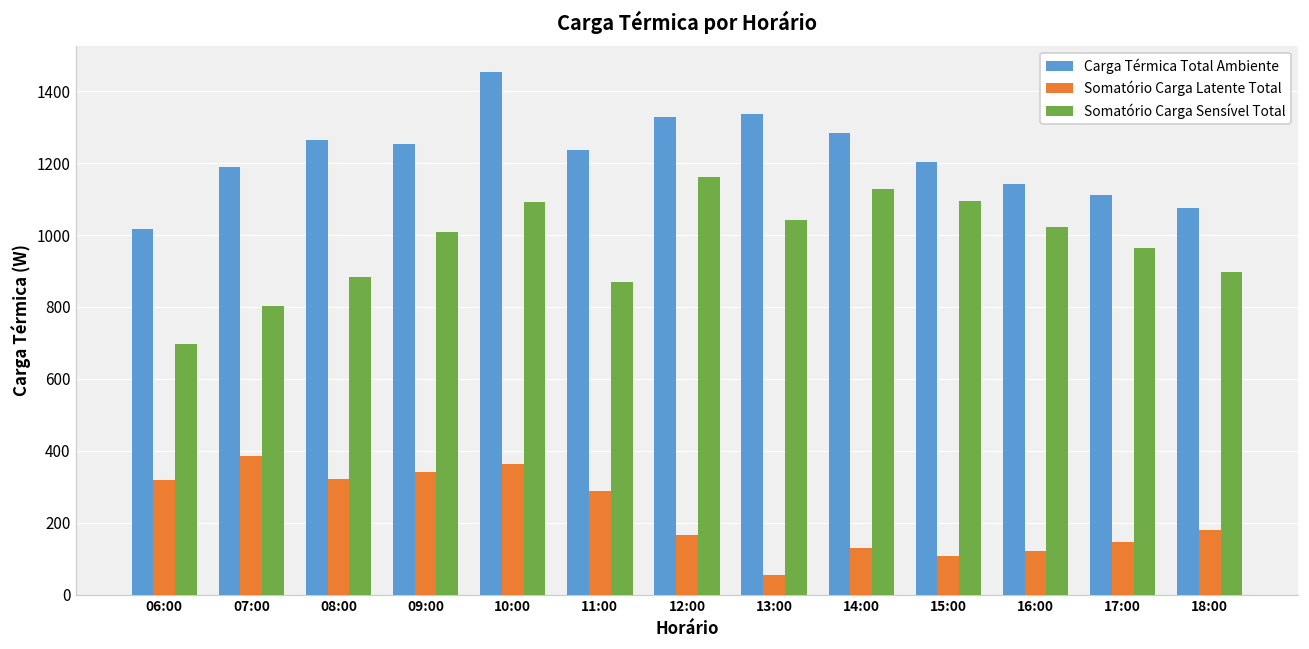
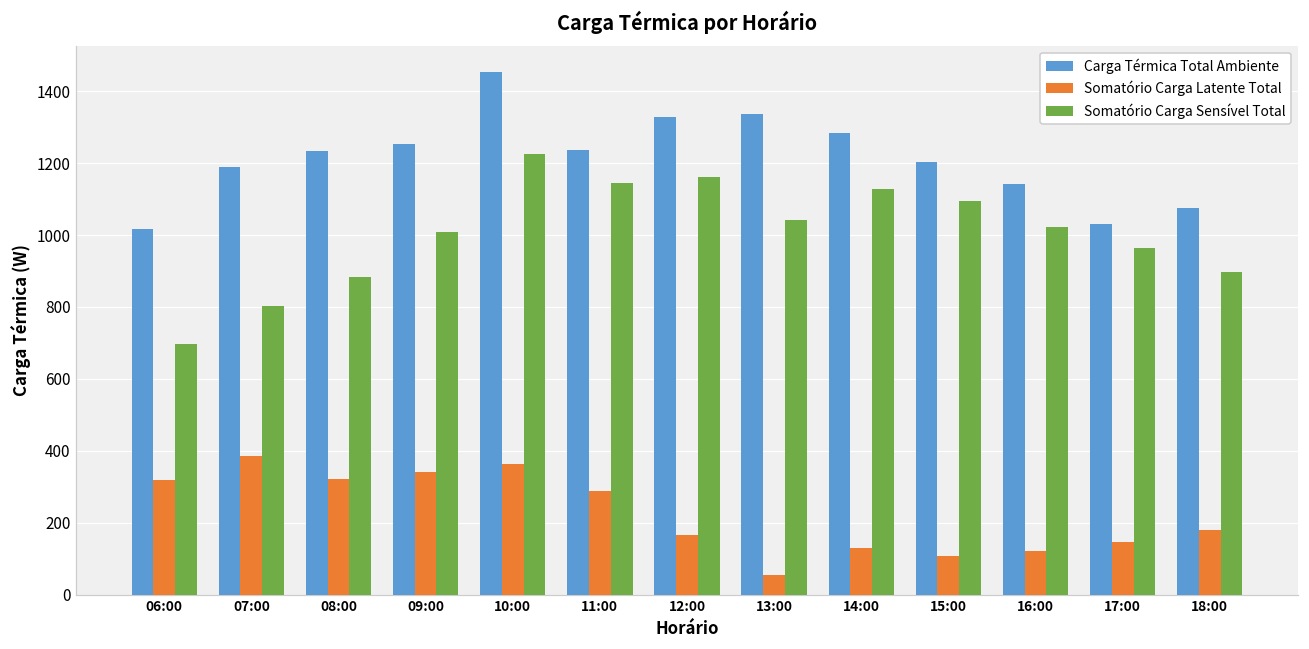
Carga Térmica Total Ambiente, 08:00: 1270 -> 1230
Somatório Carga Sensível Total, 10:00: 1090 -> 1230
Somatório Carga Sensível Total, 11:00: 870 -> 1150
Carga Térmica Total Ambiente, 17:00: 1110 -> 1030
